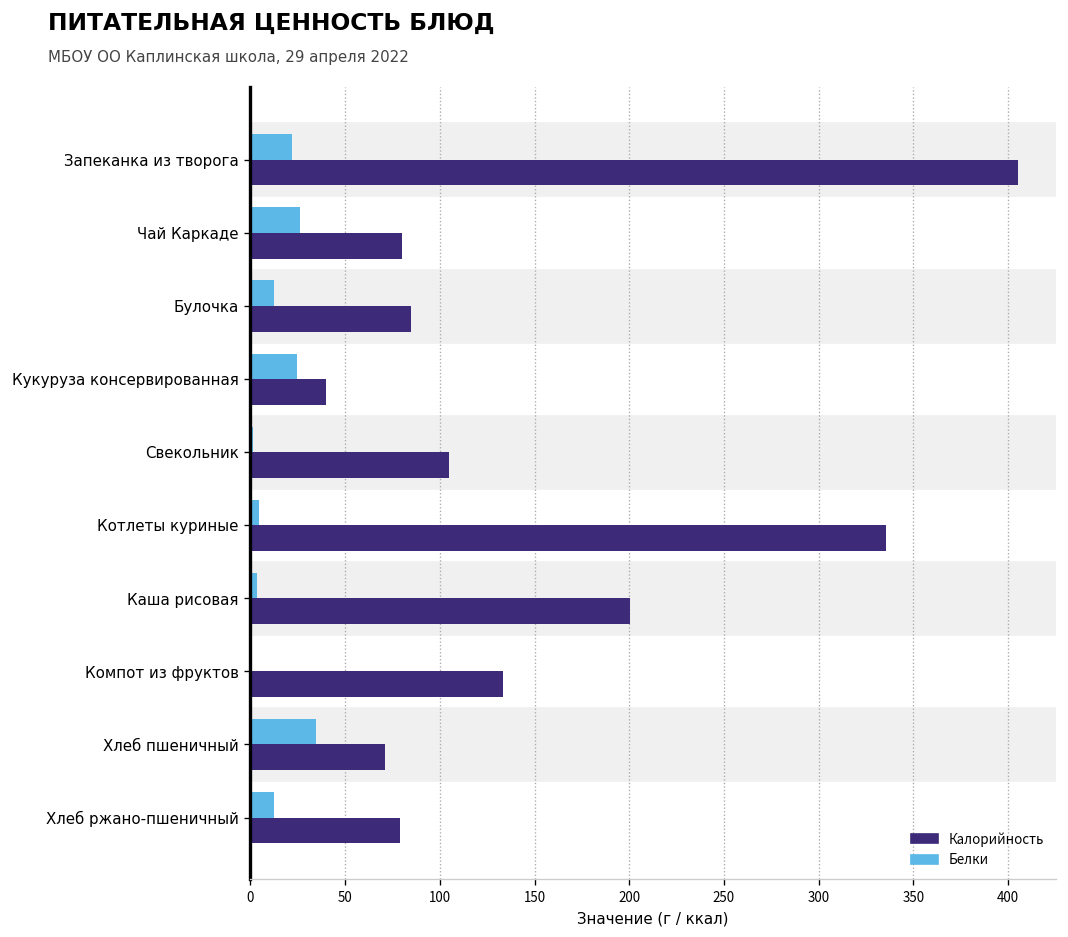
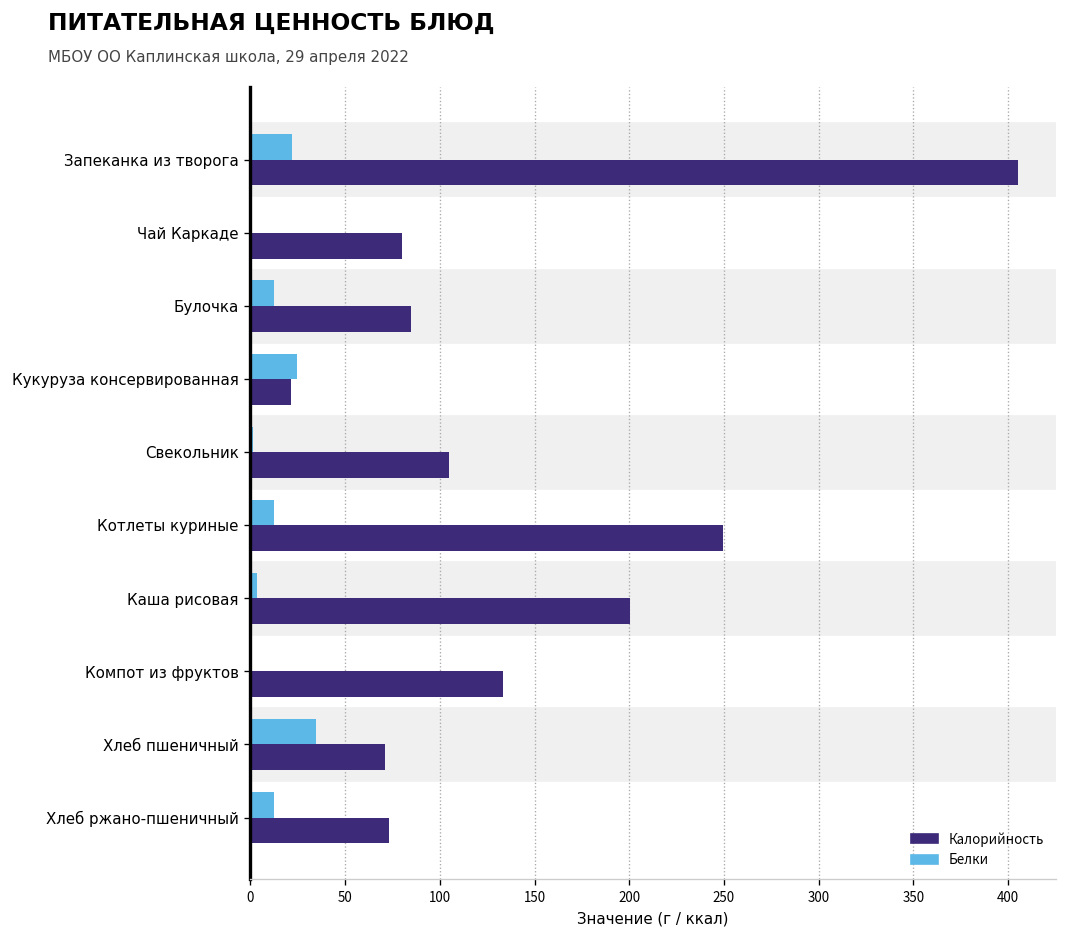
Белки, Чай Каркаде: 26 -> 0
Калорийность, Кукуруза консервированная: 40 -> 22
Белки, Котлеты куриные: 4 -> 13
Калорийность, Котлеты куриные: 335 -> 249
Калорийность, Хлеб ржано-пшеничный: 79 -> 73
